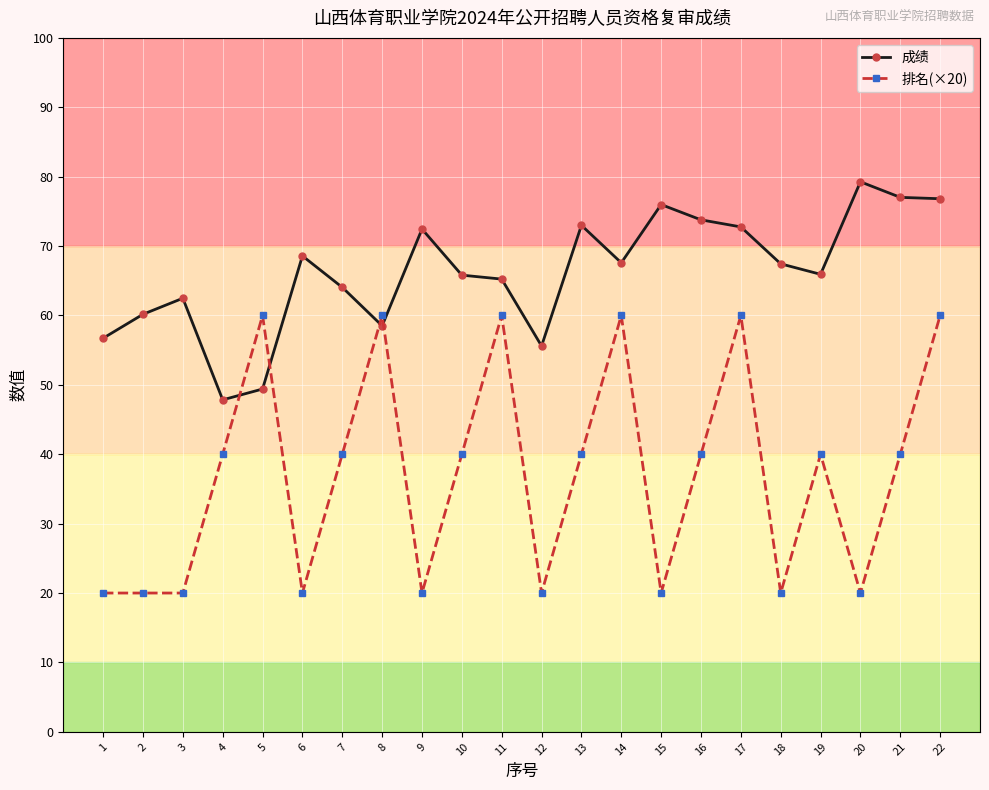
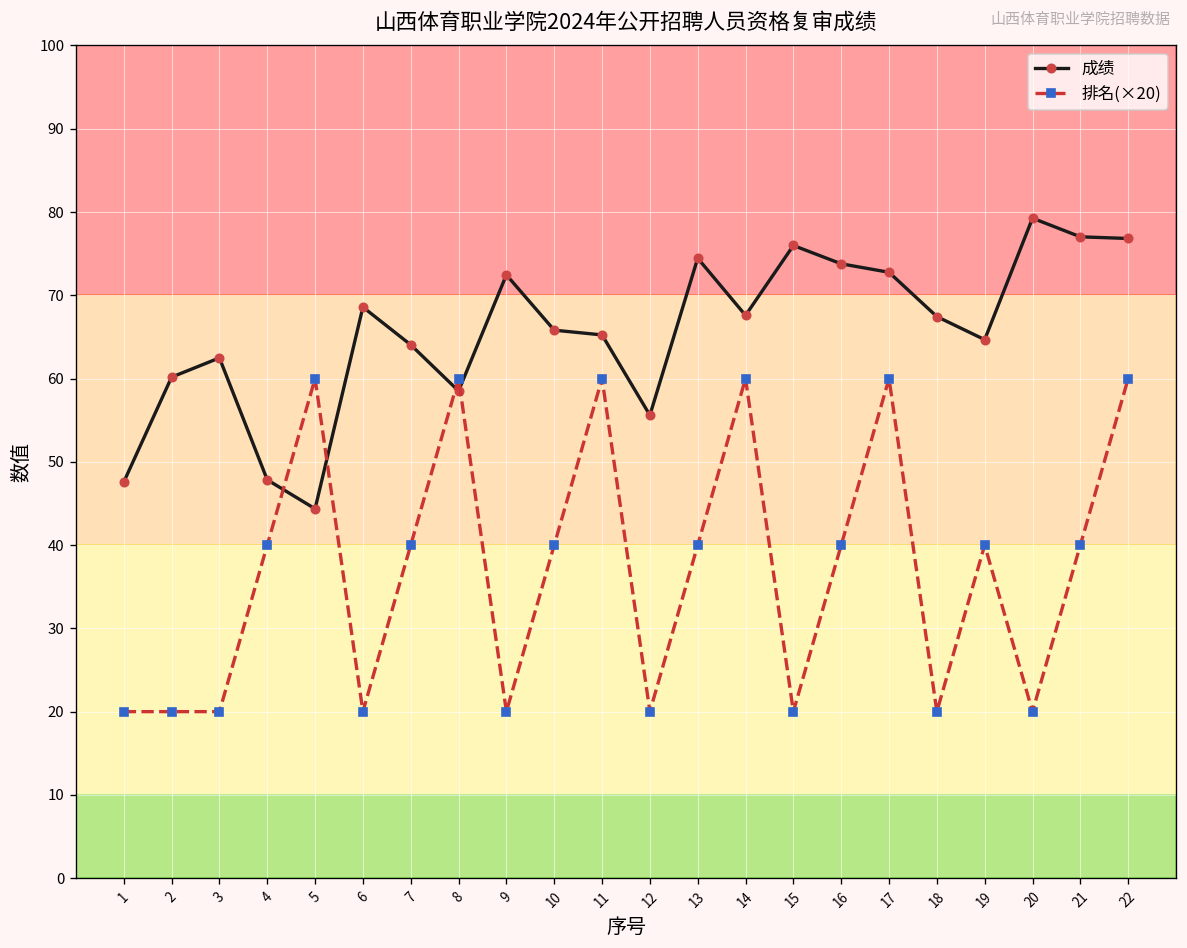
成绩, 1: 57 -> 48
成绩, 5: 49 -> 44
成绩, 13: 73 -> 74
成绩, 19: 66 -> 65
